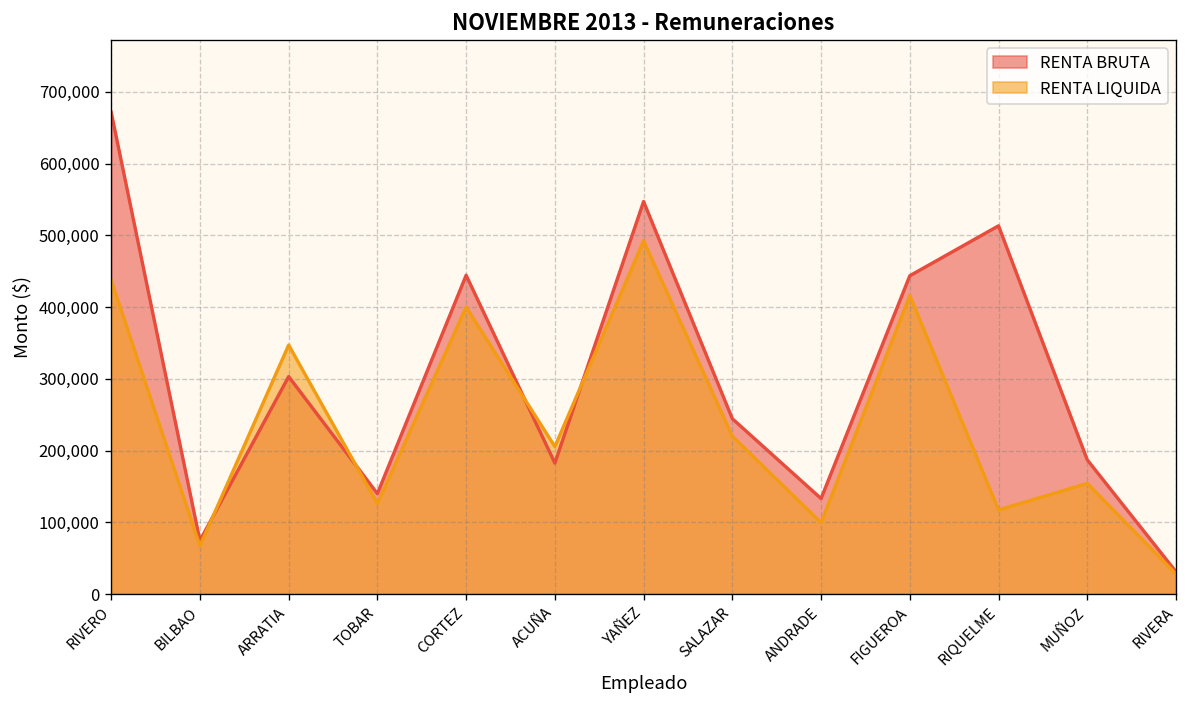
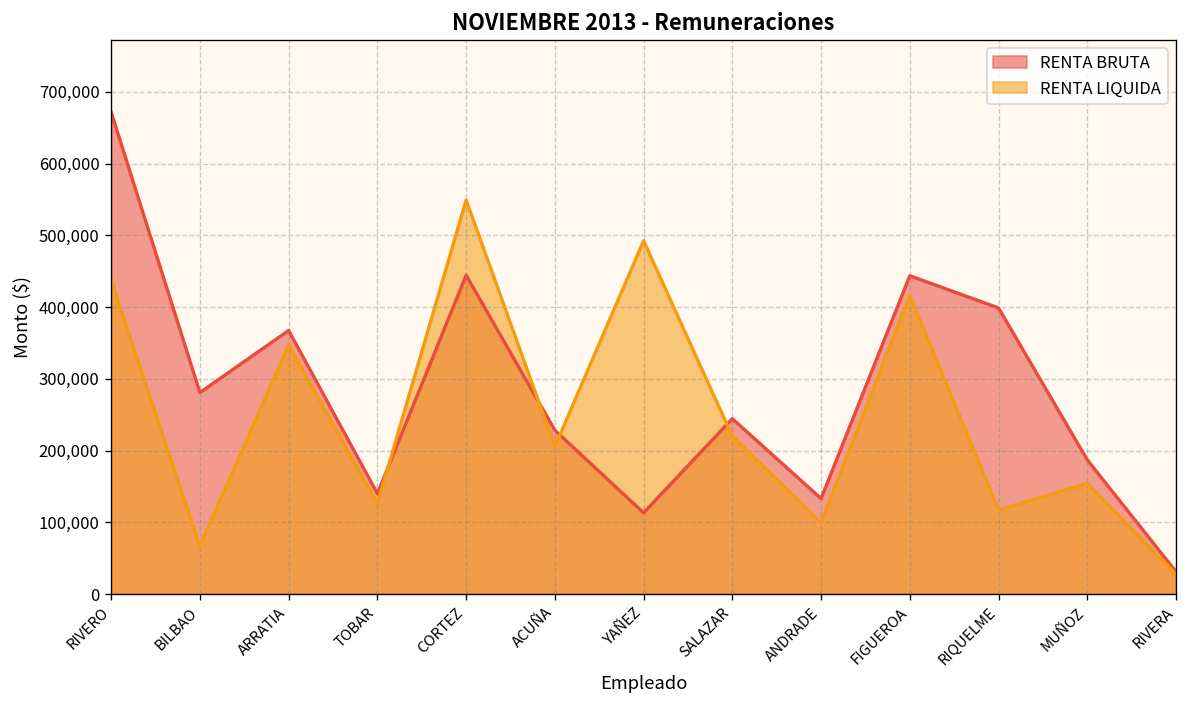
RENTA BRUTA, BILBAO: 70,000 -> 280,000
RENTA BRUTA, ARRATIA: 300,000 -> 370,000
RENTA LIQUIDA, CORTEZ: 400,000 -> 550,000
RENTA BRUTA, ACUÑA: 180,000 -> 230,000
RENTA BRUTA, YAÑEZ: 550,000 -> 110,000
RENTA BRUTA, RIQUELME: 510,000 -> 400,000
